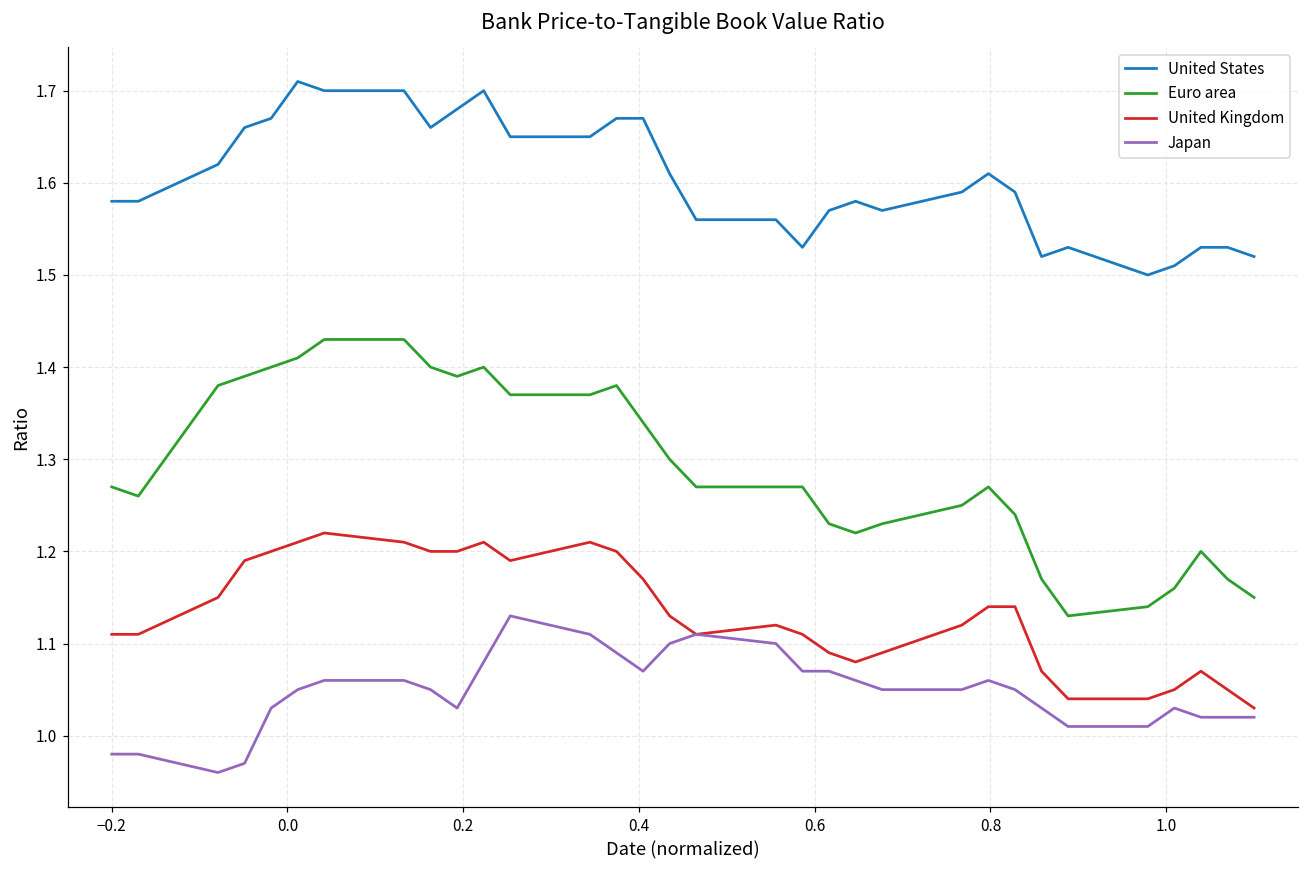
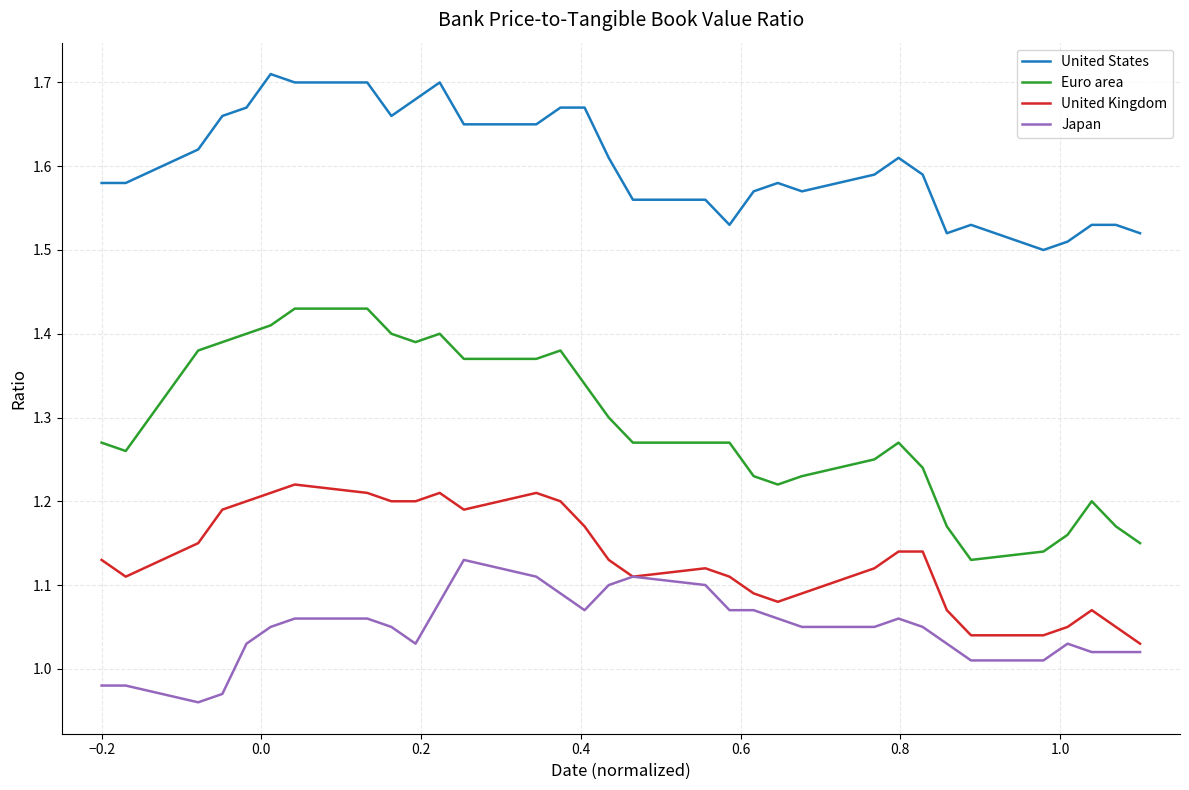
United Kingdom, −0.2: 1.11 -> 1.13
